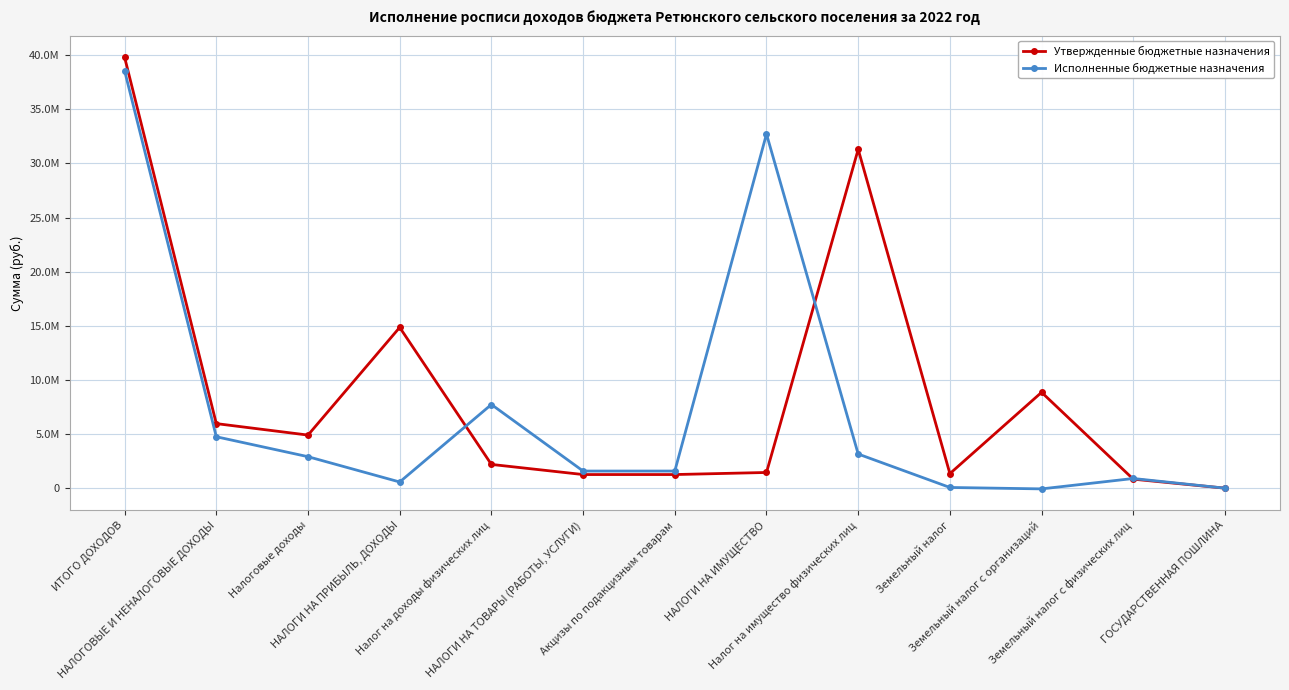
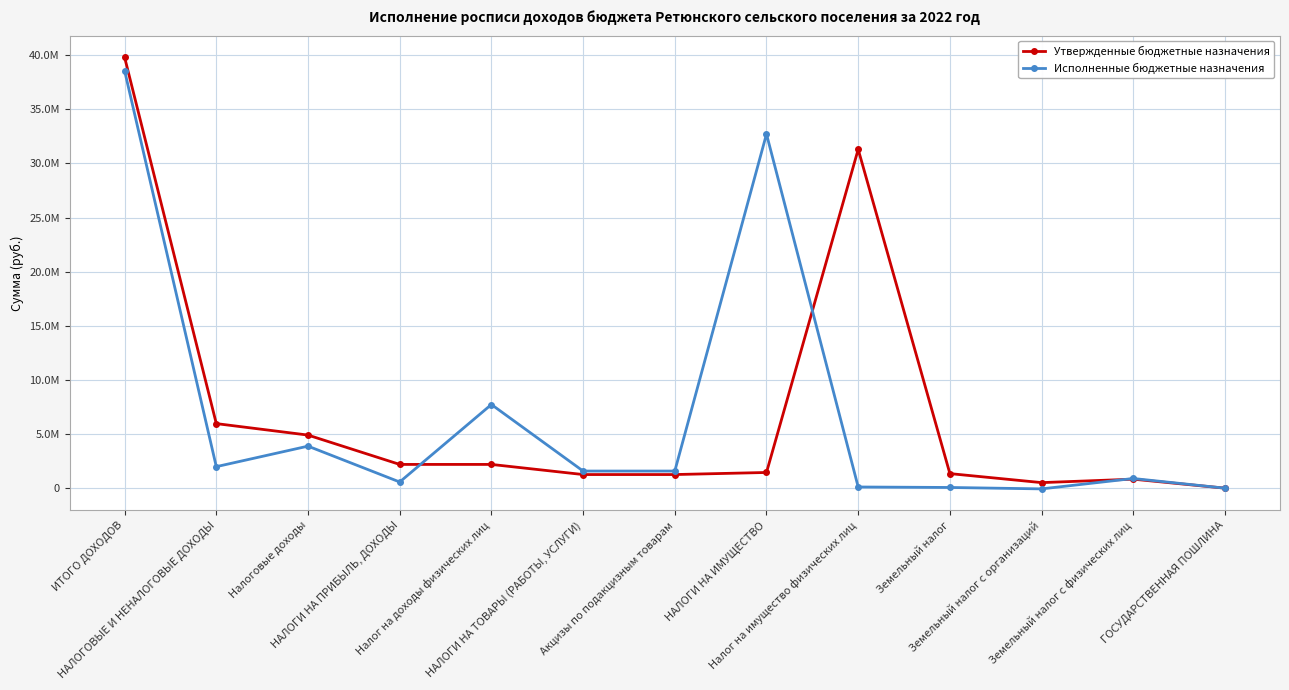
Исполненные бюджетные назначения, НАЛОГОВЫЕ И НЕНАЛОГОВЫЕ ДОХОДЫ: 4700000 -> 2000000
Исполненные бюджетные назначения, Налоговые доходы: 2900000 -> 3900000
Утвержденные бюджетные назначения, НАЛОГИ НА ПРИБЫЛЬ, ДОХОДЫ: 14800000 -> 2200000
Исполненные бюджетные назначения, Налог на имущество физических лиц: 3200000 -> 100000
Утвержденные бюджетные назначения, Земельный налог с организаций: 8900000 -> 500000
